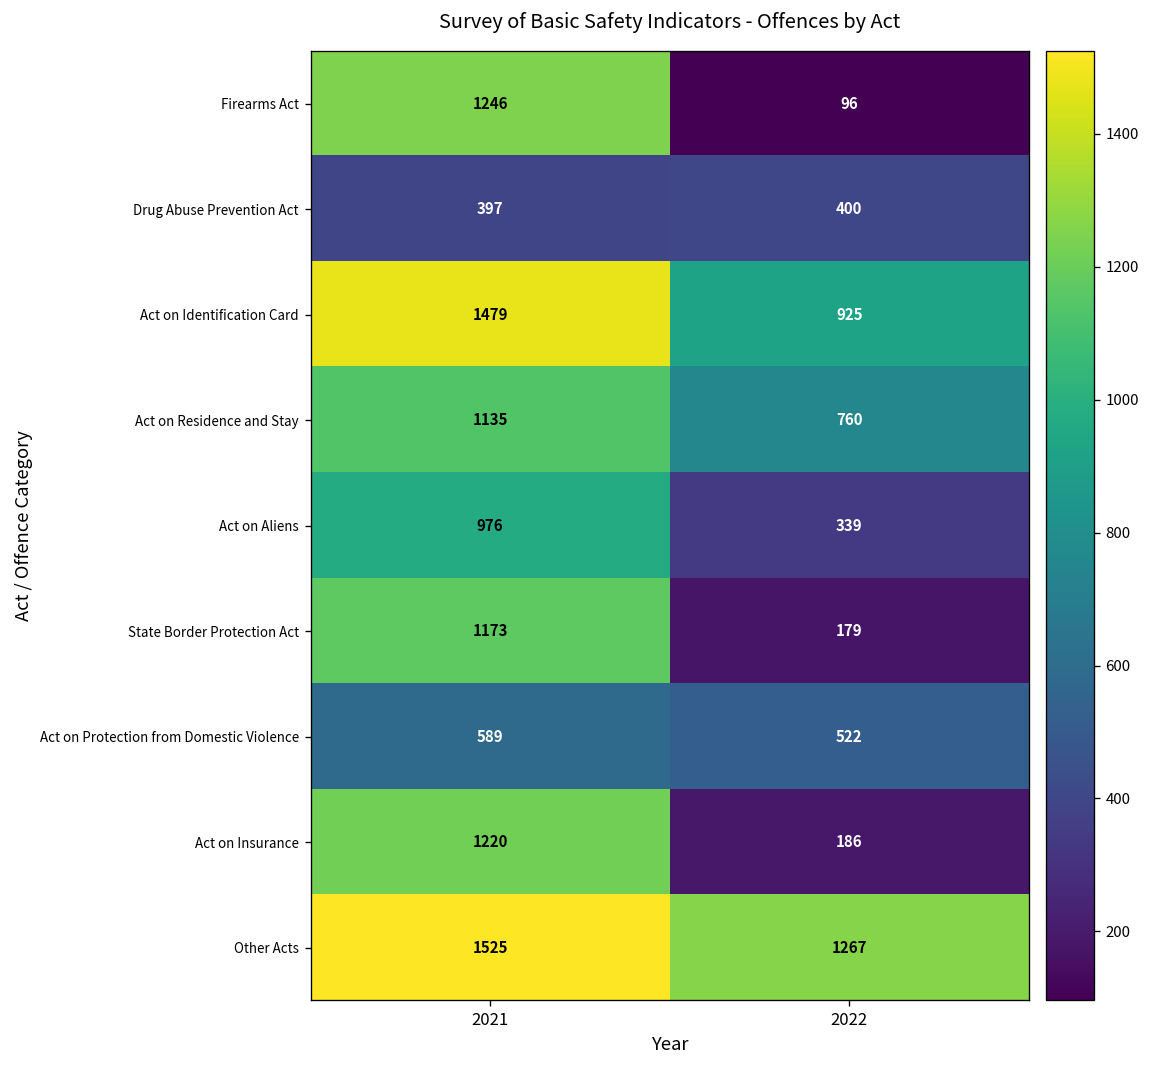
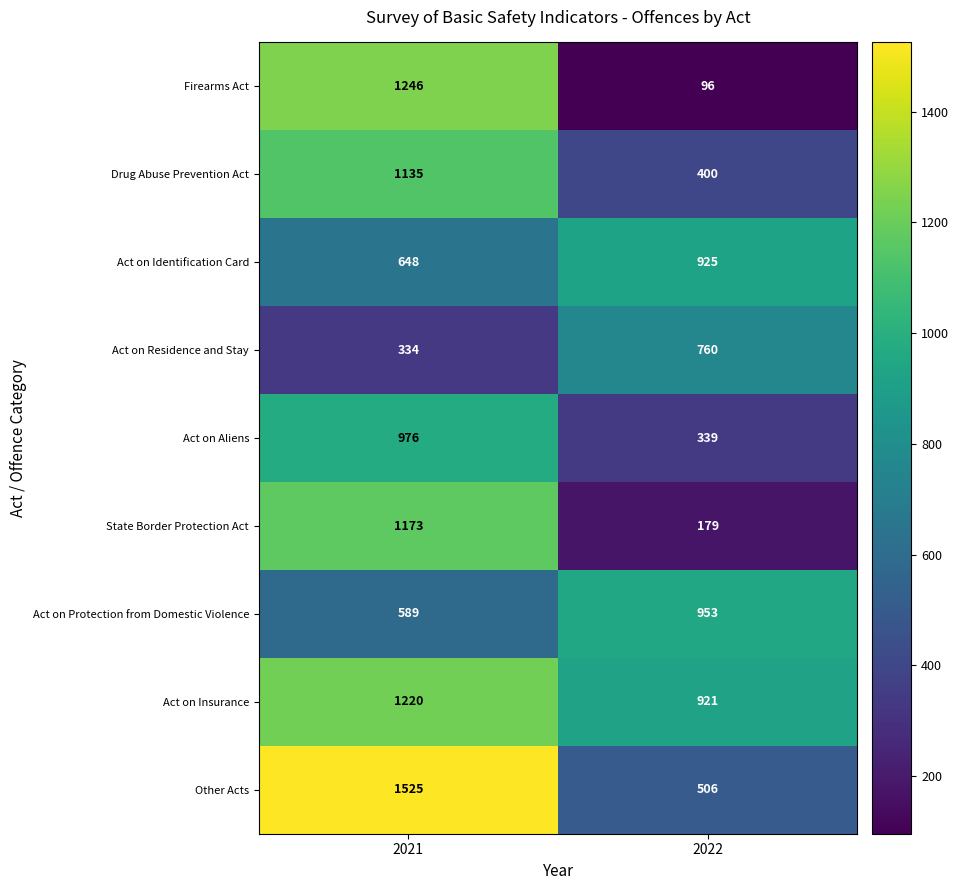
Drug Abuse Prevention Act, 2021: 397 -> 1135
Act on Identification Card, 2021: 1479 -> 648
Act on Residence and Stay, 2021: 1135 -> 334
Act on Protection from Domestic Violence, 2022: 522 -> 953
Act on Insurance, 2022: 186 -> 921
Other Acts, 2022: 1267 -> 506
